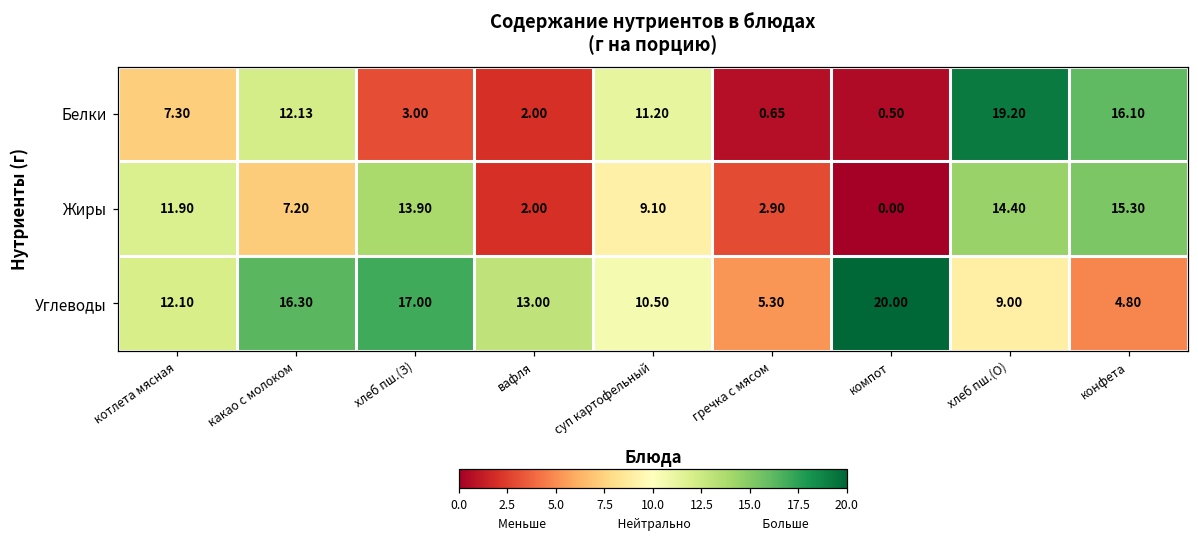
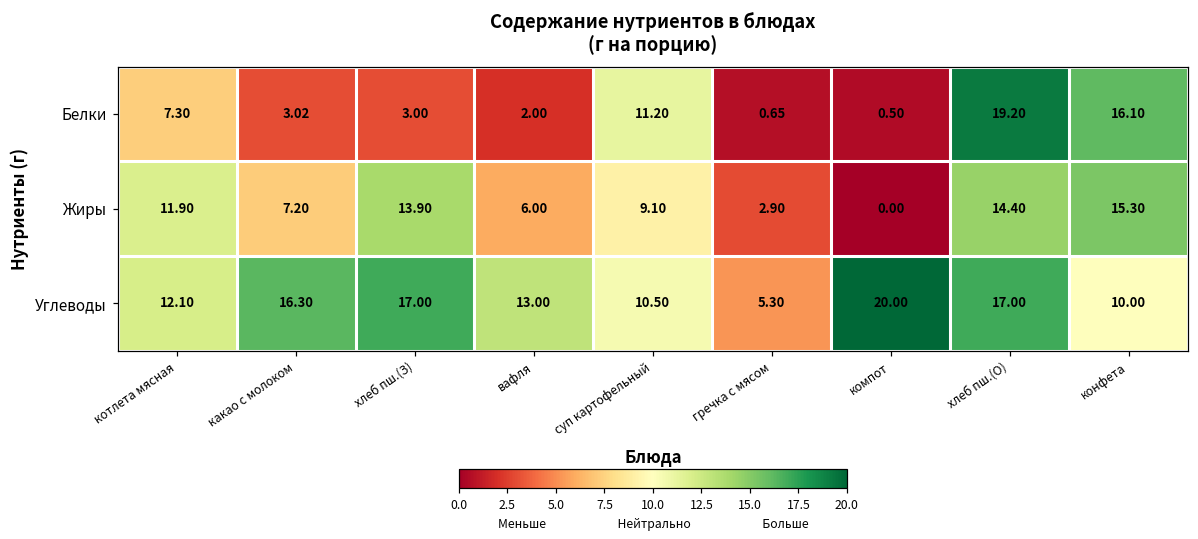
Белки, какао с молоком: 12.13 -> 3.02
Жиры, вафля: 2.00 -> 6.00
Углеводы, хлеб пш.(О): 9.00 -> 17.00
Углеводы, конфета: 4.80 -> 10.00
